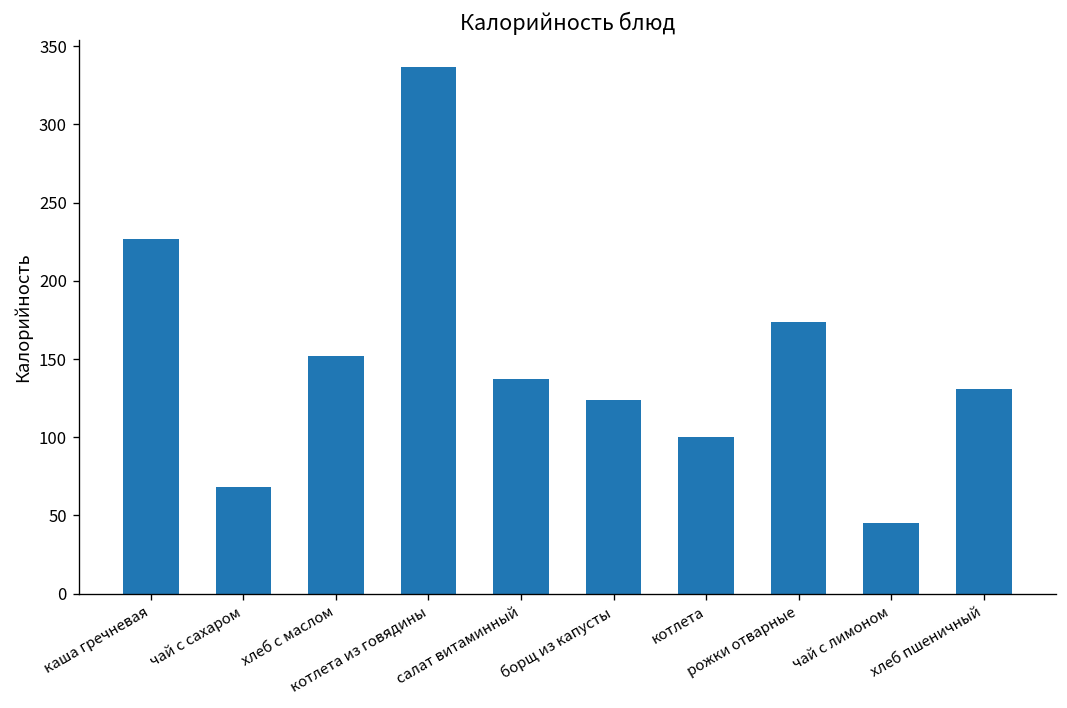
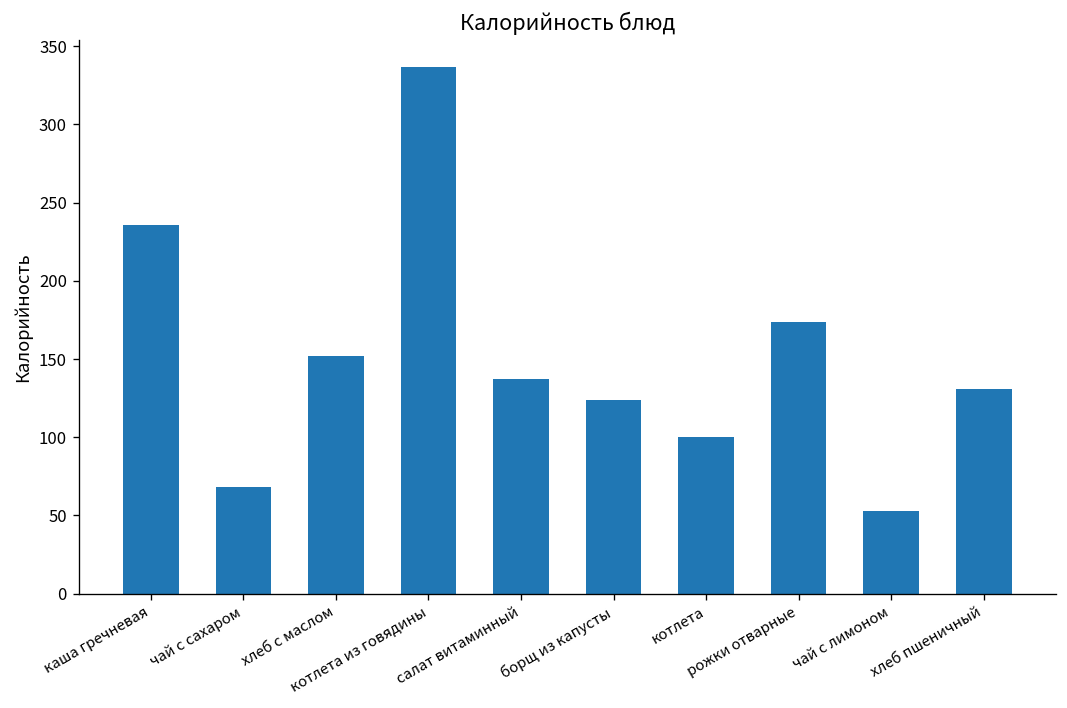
каша гречневая: 227 -> 236
чай с лимоном: 45 -> 53
